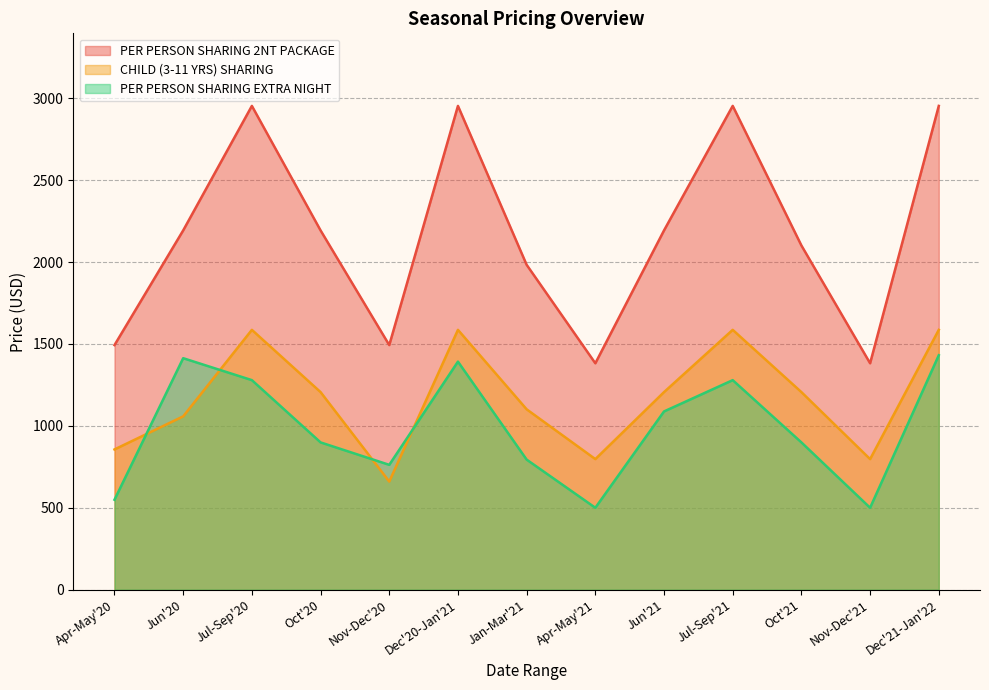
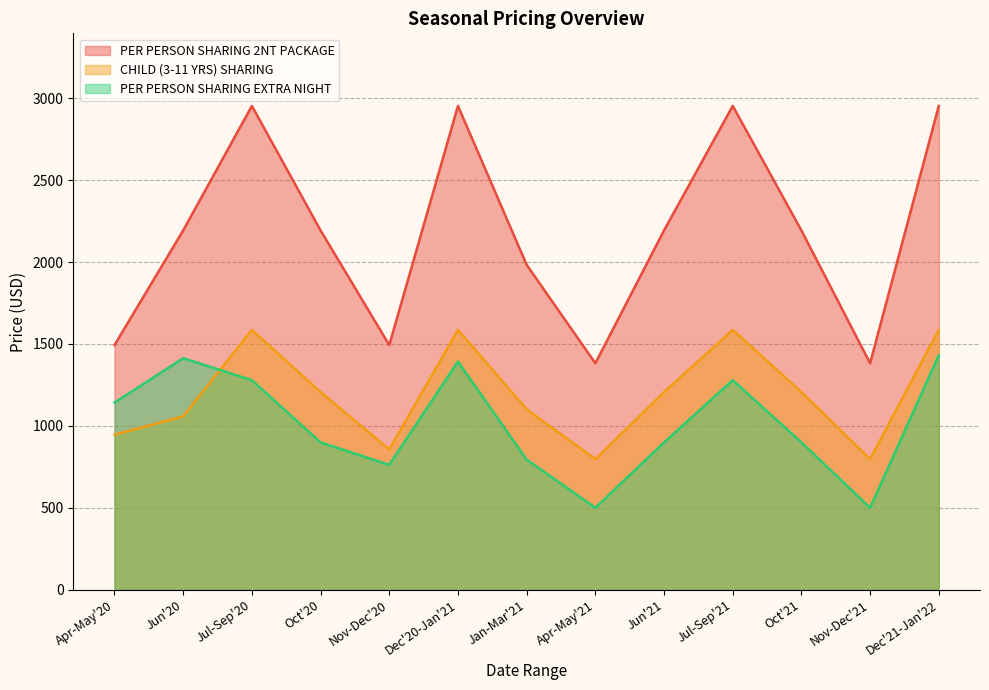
CHILD (3-11 YRS) SHARING, Apr-May'20: 860 -> 950
PER PERSON SHARING EXTRA NIGHT, Apr-May'20: 550 -> 1140
CHILD (3-11 YRS) SHARING, Nov-Dec'20: 660 -> 860
PER PERSON SHARING EXTRA NIGHT, Jun'21: 1090 -> 900
PER PERSON SHARING 2NT PACKAGE, Oct'21: 2100 -> 2190
